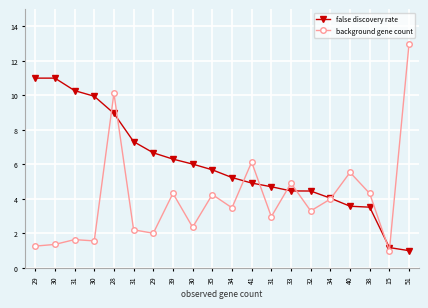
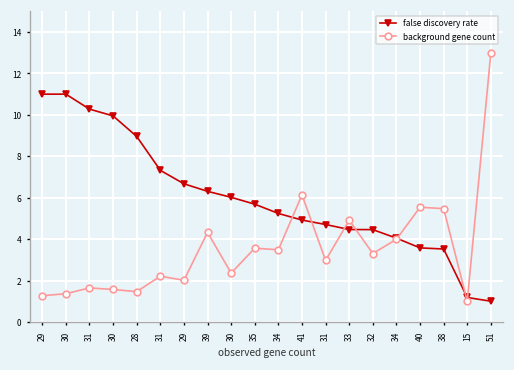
background gene count, 28: 10.1 -> 1.5
background gene count, 35: 4.3 -> 3.6
background gene count, 38: 4.3 -> 5.5
